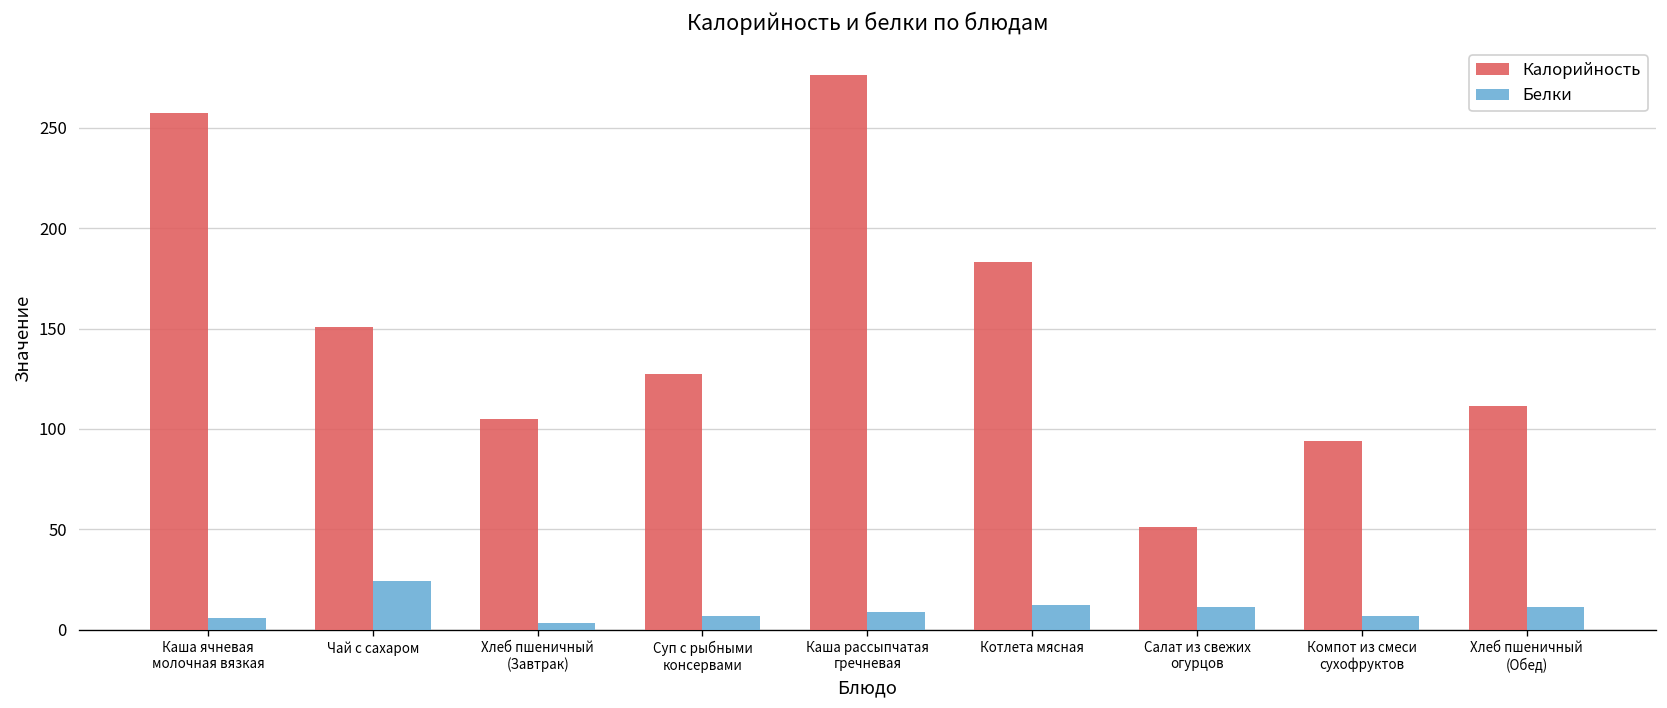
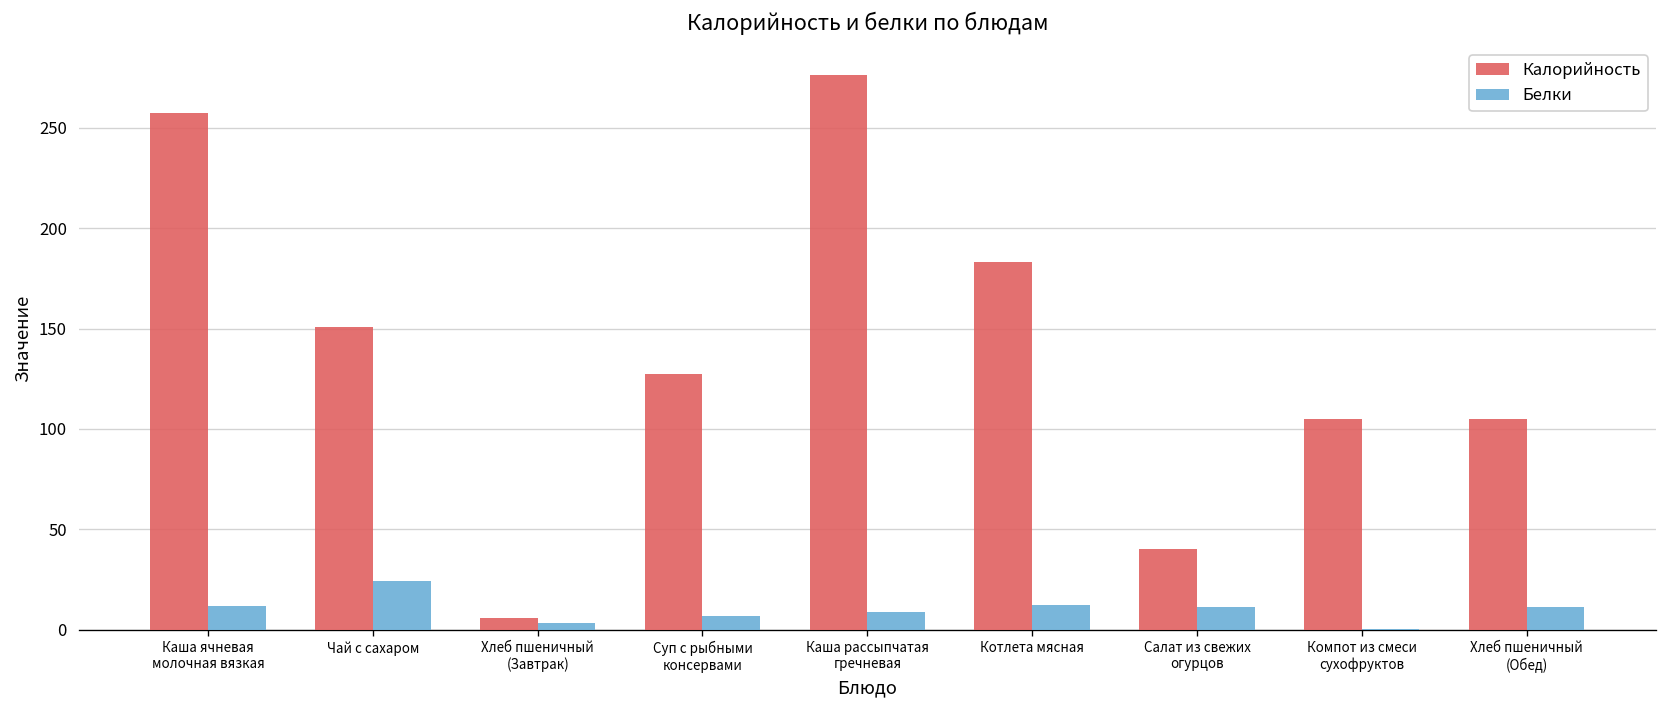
Белки, Каша ячневая молочная вязкая: 6 -> 12
Калорийность, Хлеб пшеничный (Завтрак): 105 -> 6
Калорийность, Салат из свежих огурцов: 51 -> 40
Калорийность, Компот из смеси сухофруктов: 94 -> 105
Белки, Компот из смеси сухофруктов: 7 -> 0
Калорийность, Хлеб пшеничный (Обед): 111 -> 105
